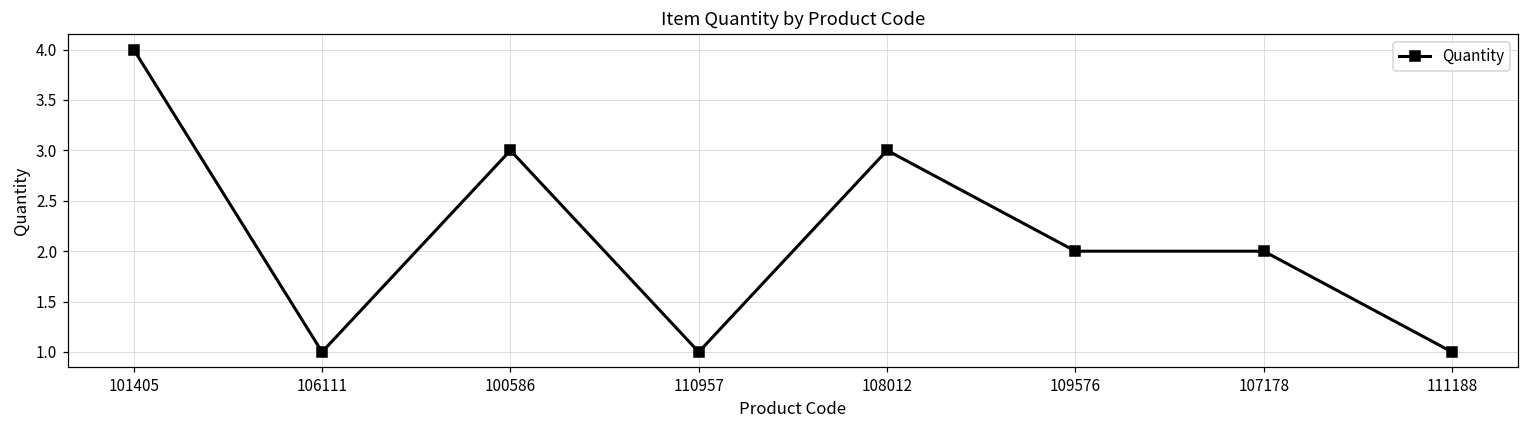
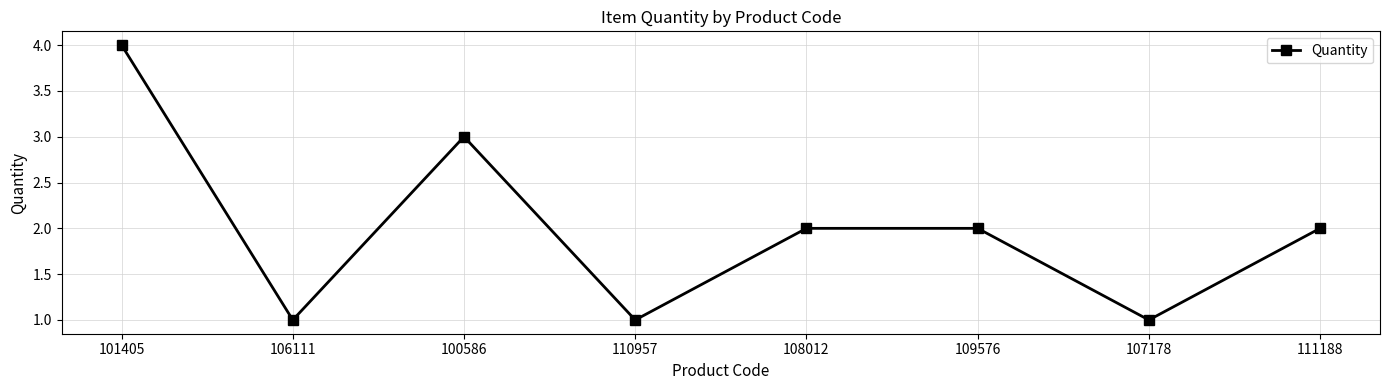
108012: 3 -> 2
107178: 2 -> 1
111188: 1 -> 2
